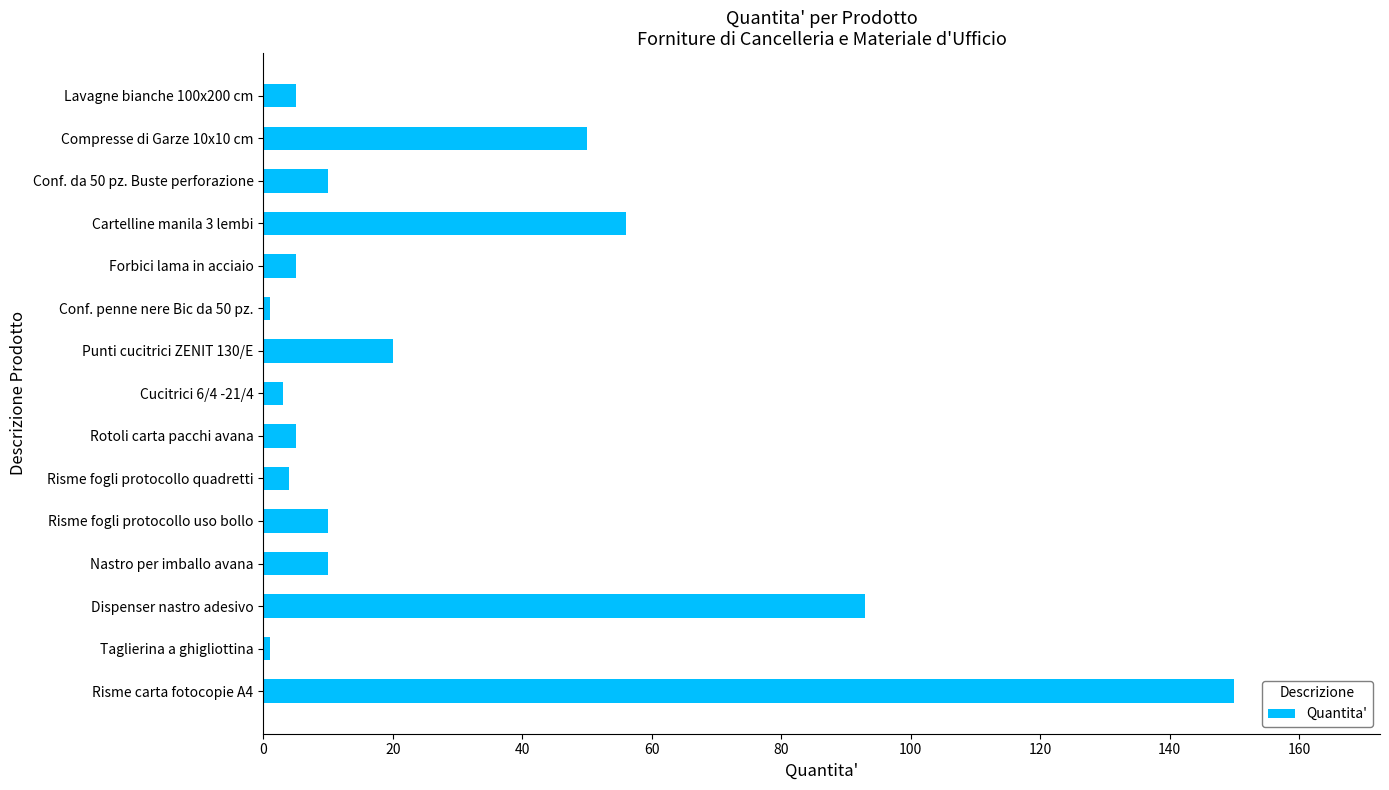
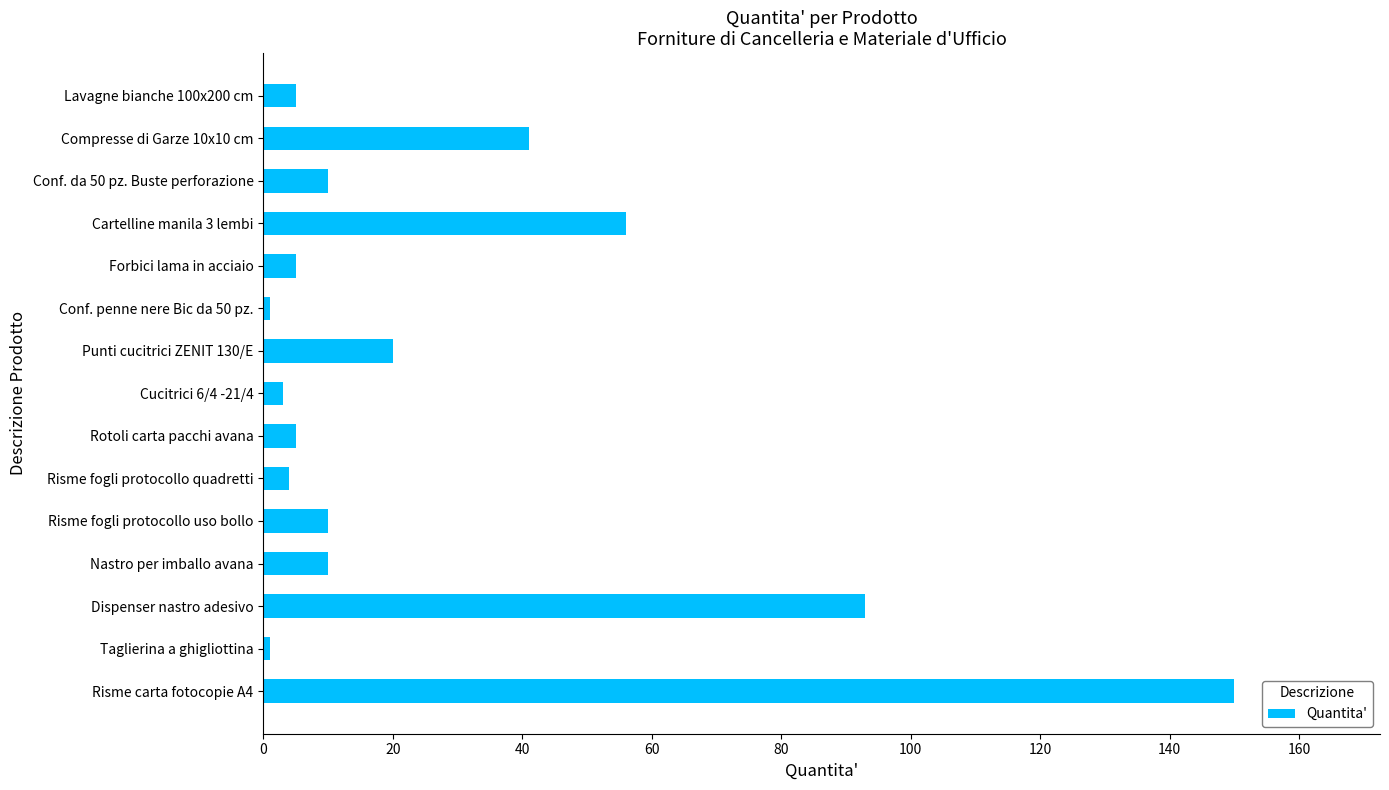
Compresse di Garze 10x10 cm: 50 -> 41
